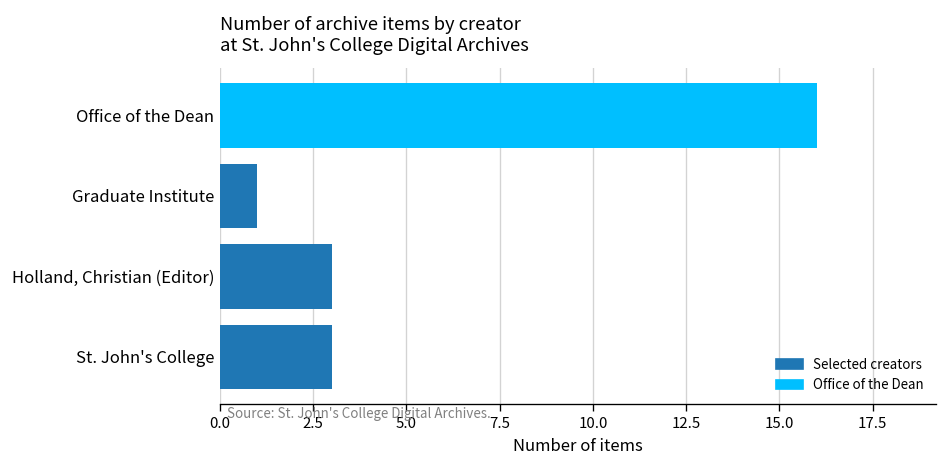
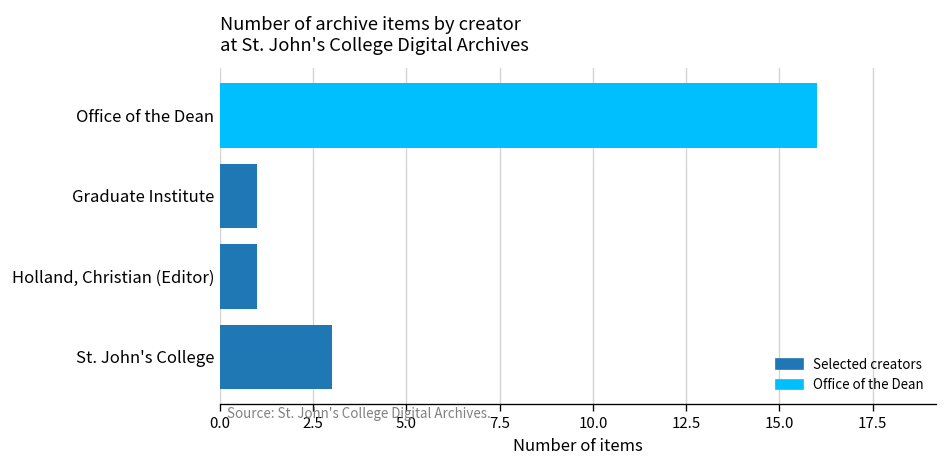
Holland, Christian (Editor): 3 -> 1
